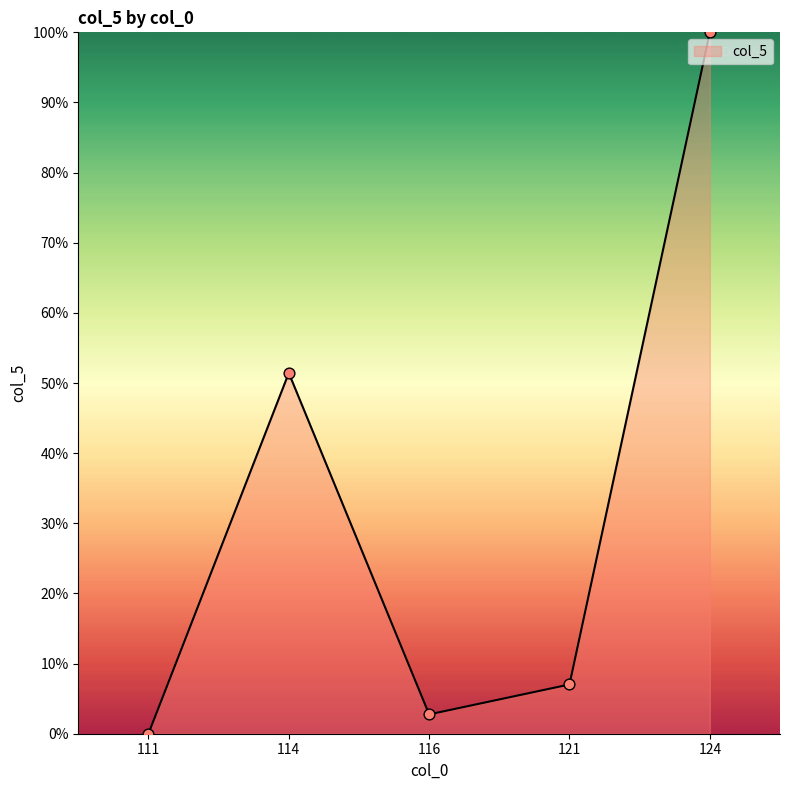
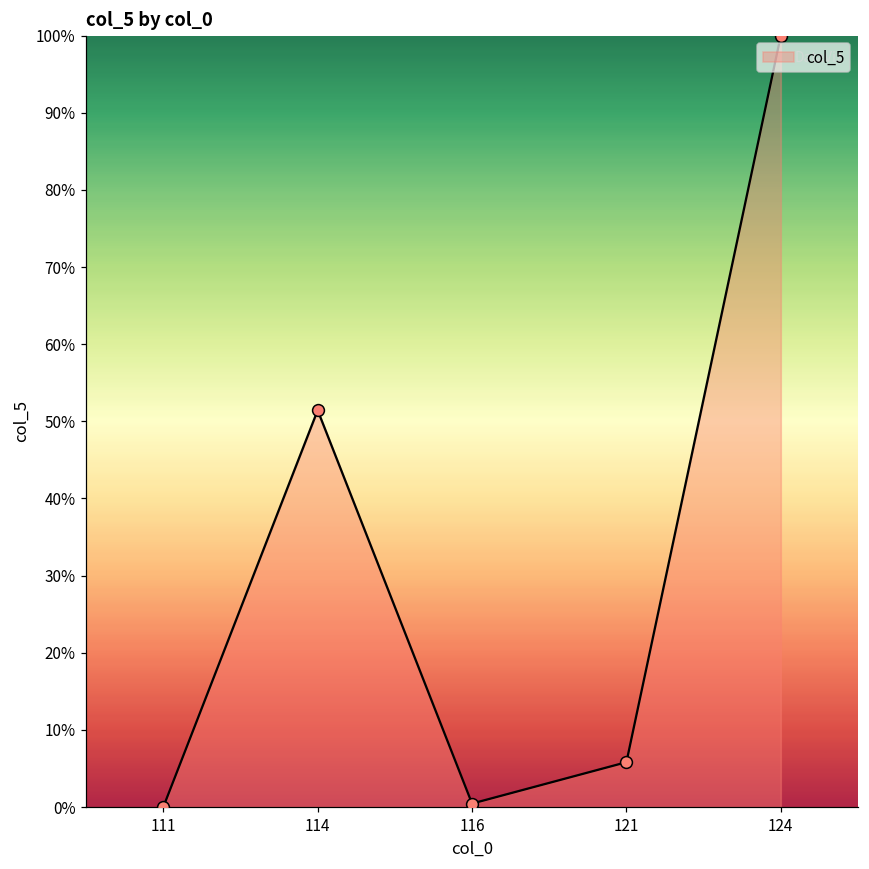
116: 3% -> 0%
121: 7% -> 6%
